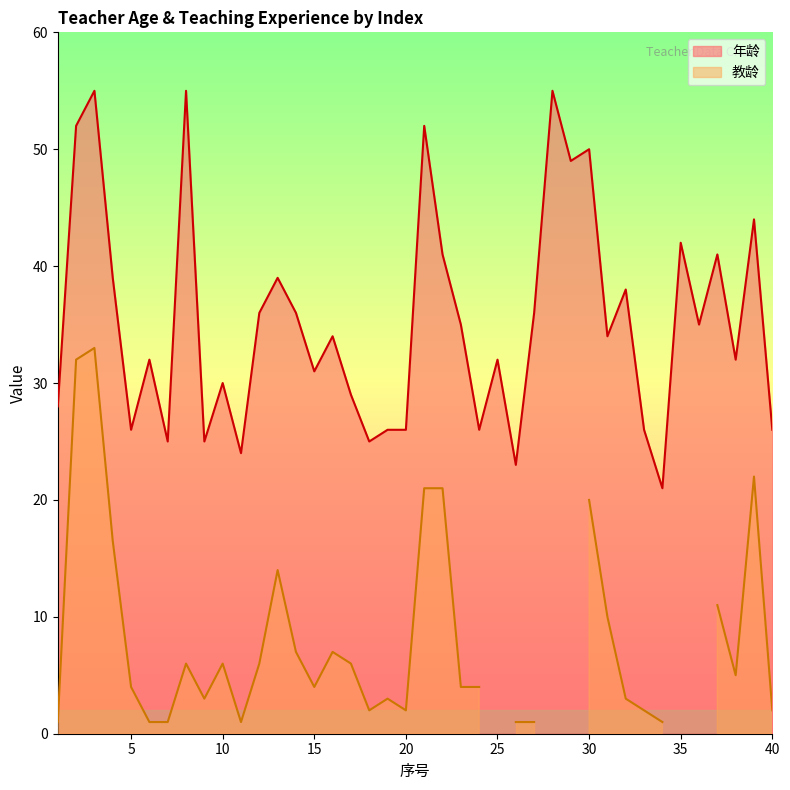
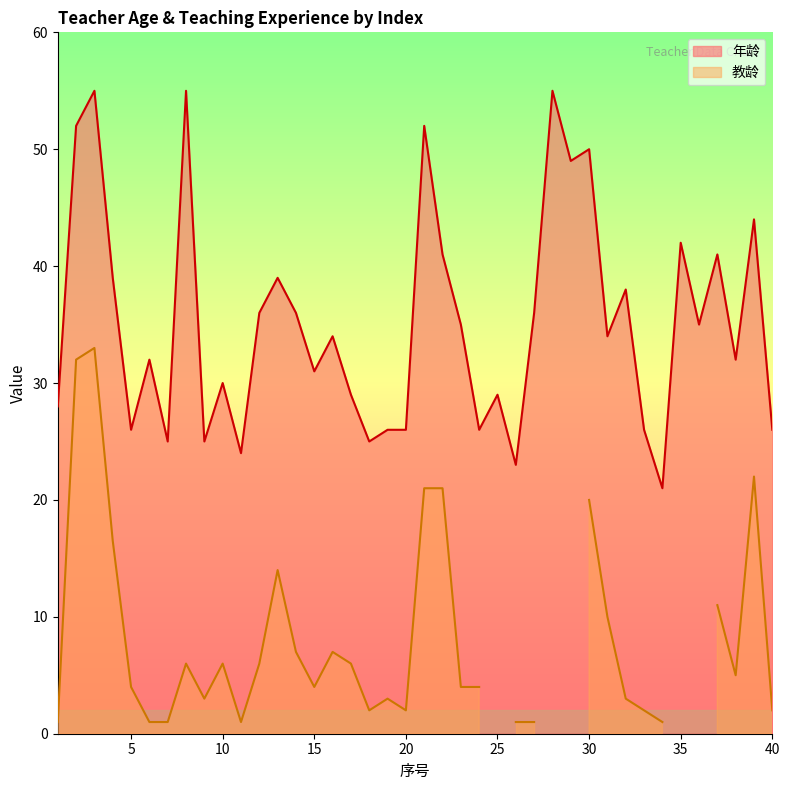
年龄, 25: 32 -> 29
